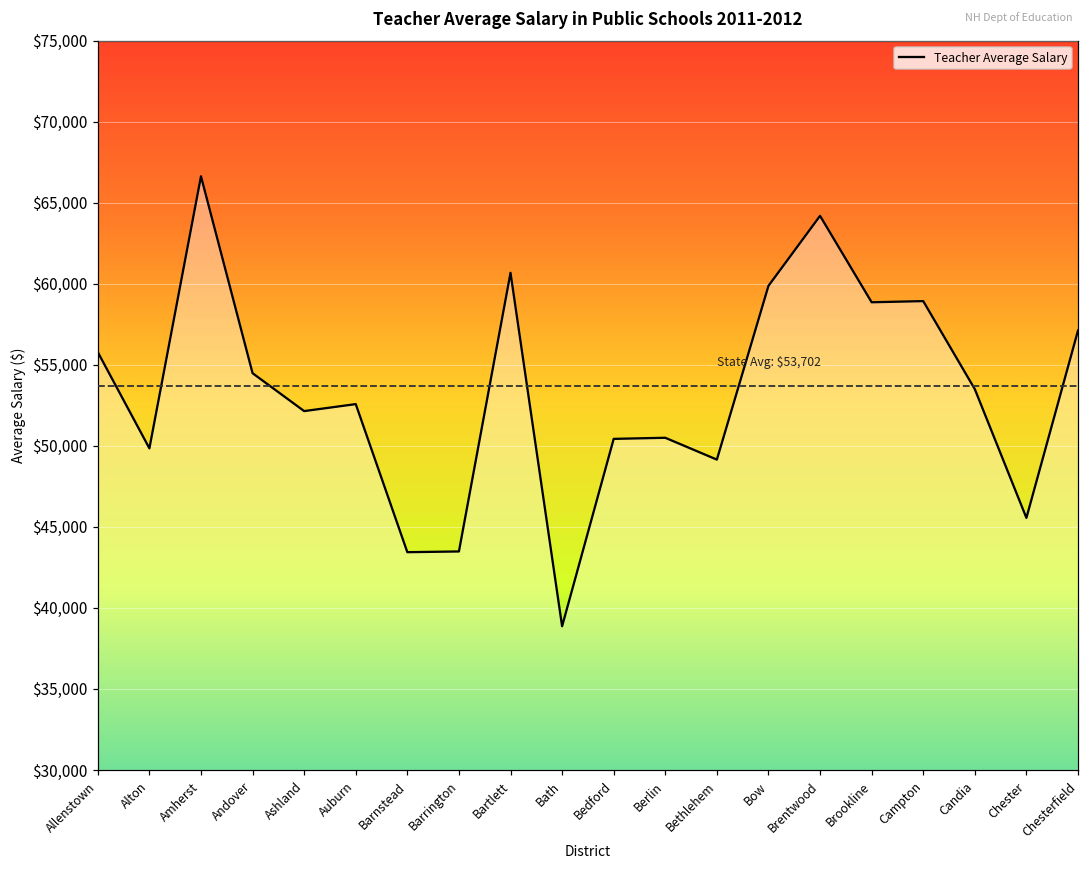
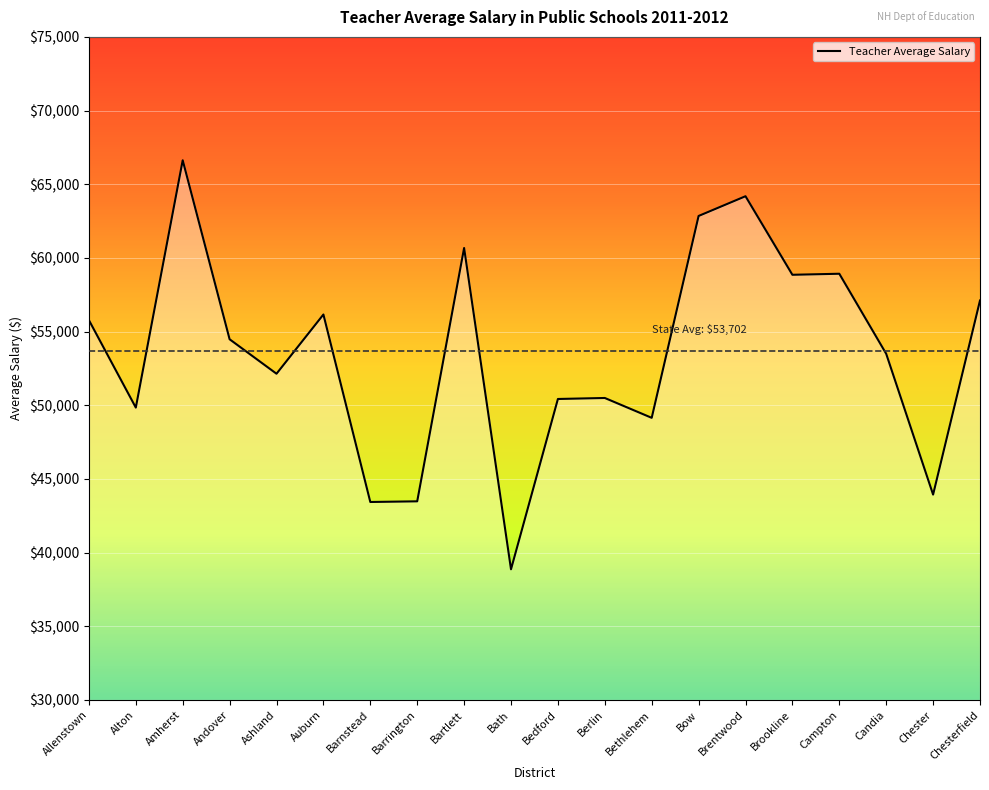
Auburn: $52,600 -> $56,200
Bow: $59,900 -> $62,800
Chester: $45,600 -> $43,900
